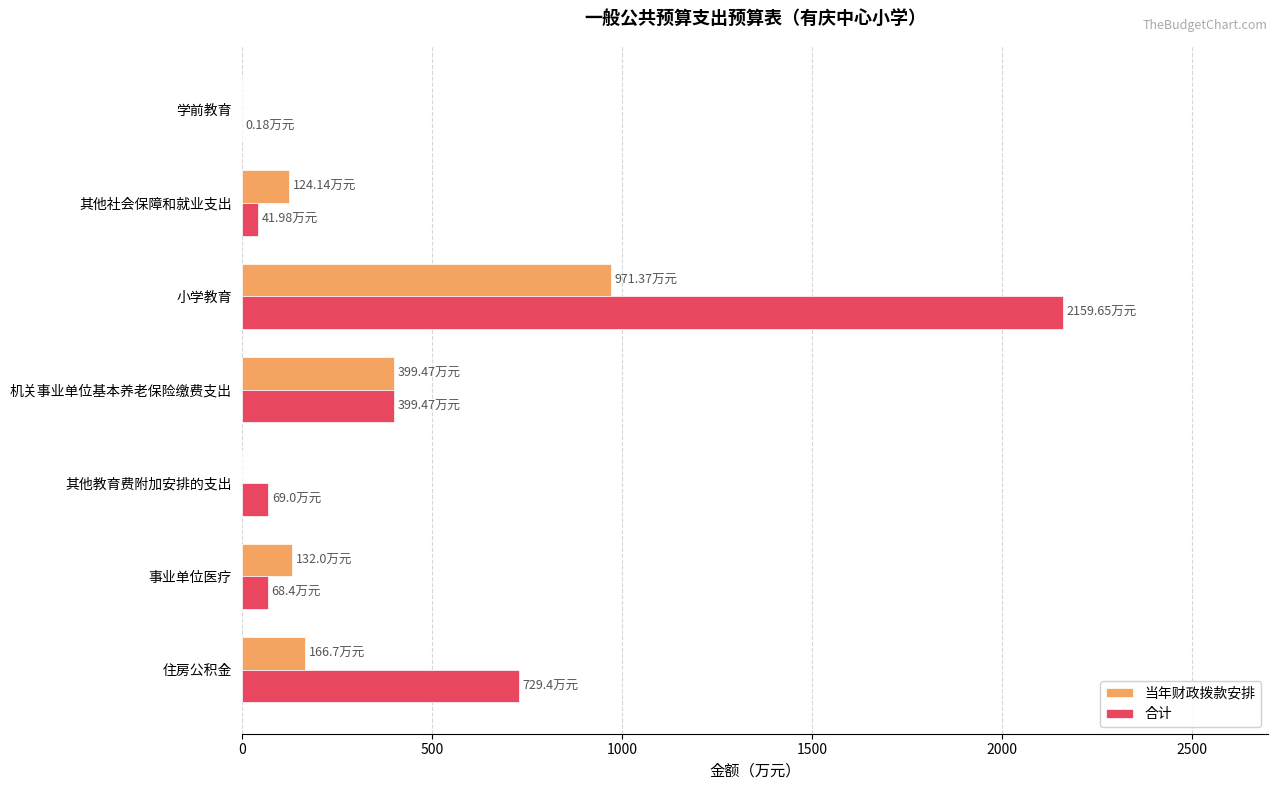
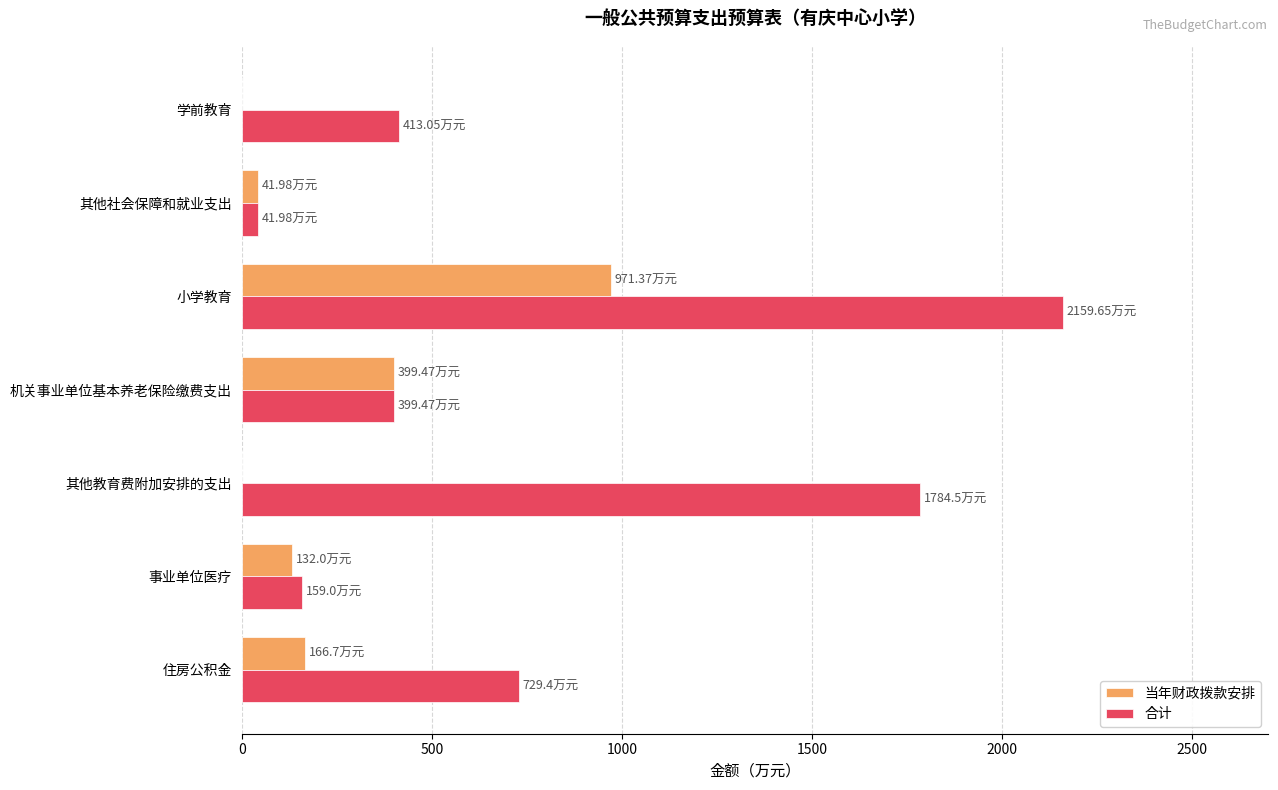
合计, 学前教育: 0.18 -> 413.05
当年财政拨款安排, 其他社会保障和就业支出: 124.14 -> 41.98
合计, 其他教育费附加安排的支出: 69.0 -> 1784.5
合计, 事业单位医疗: 68.4 -> 159.0
